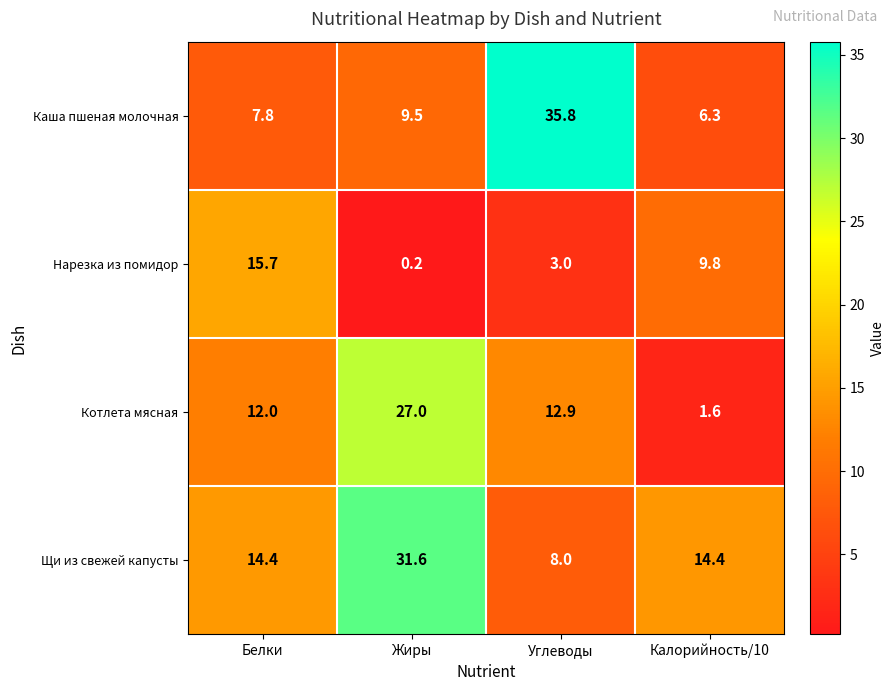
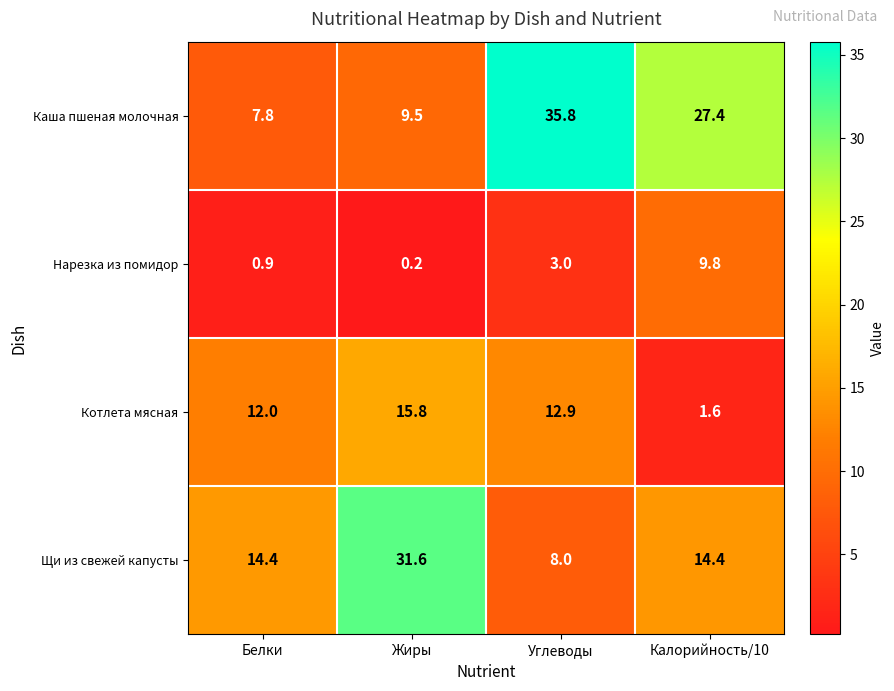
Каша пшеная молочная, Калорийность/10: 6.3 -> 27.4
Нарезка из помидор, Белки: 15.7 -> 0.9
Котлета мясная, Жиры: 27.0 -> 15.8
